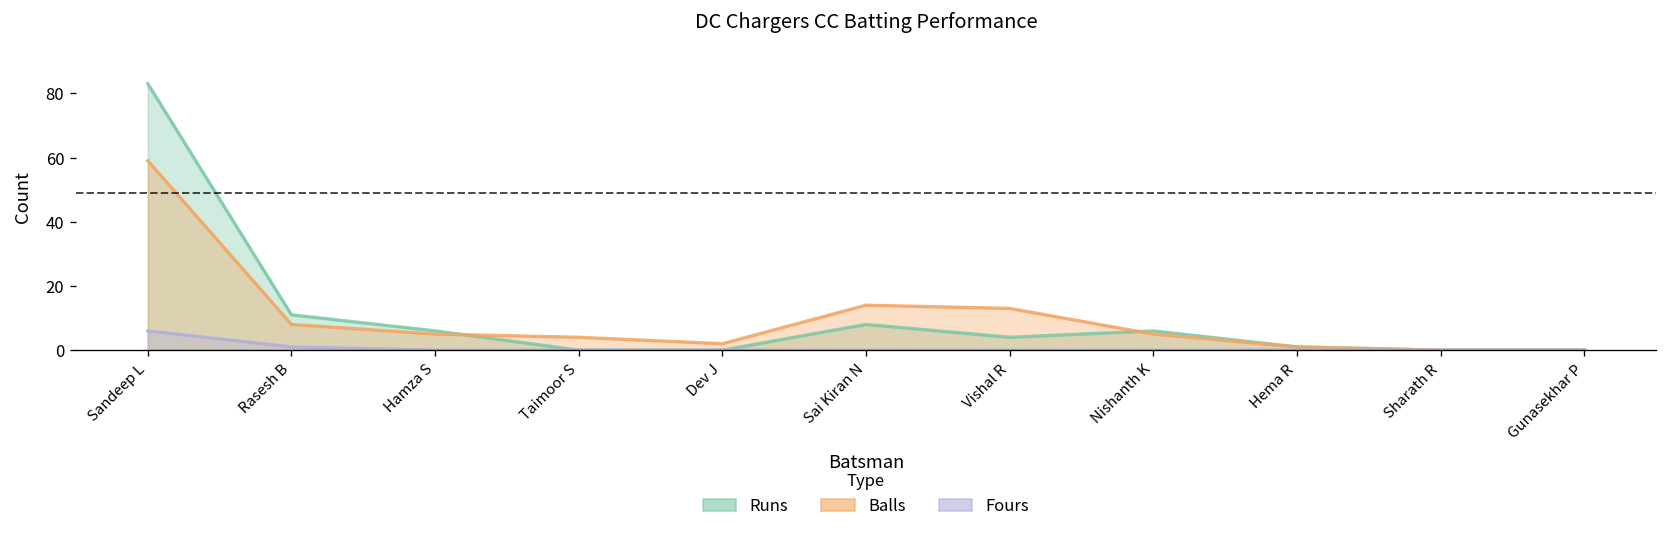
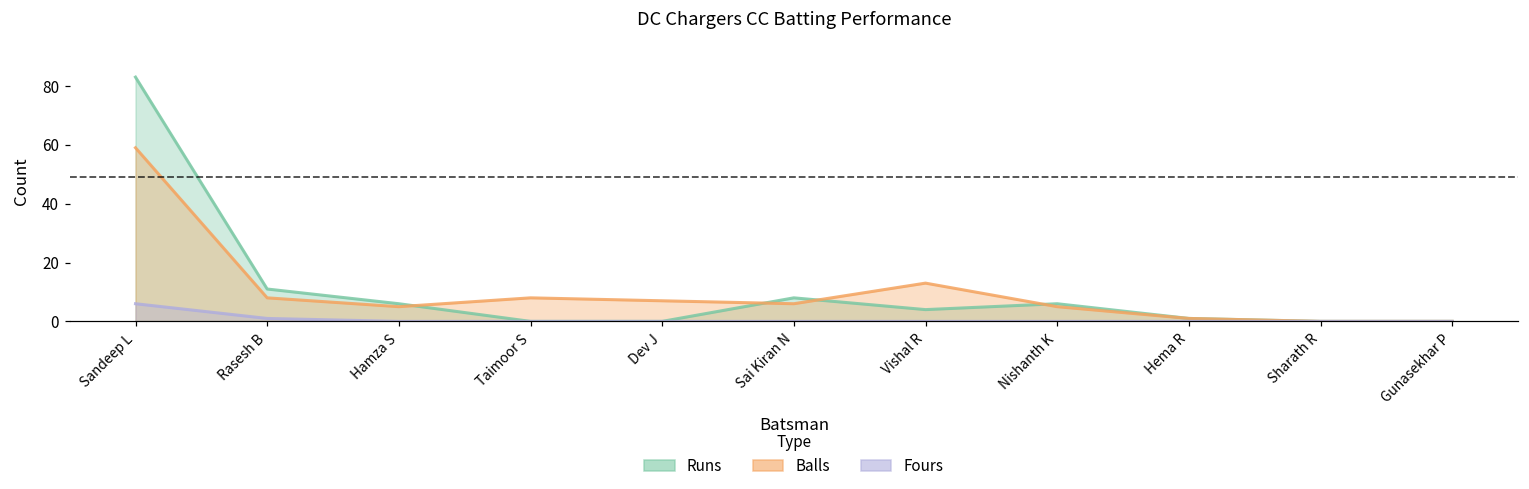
Balls, Taimoor S: 4 -> 8
Balls, Dev J: 2 -> 7
Balls, Sai Kiran N: 14 -> 6
